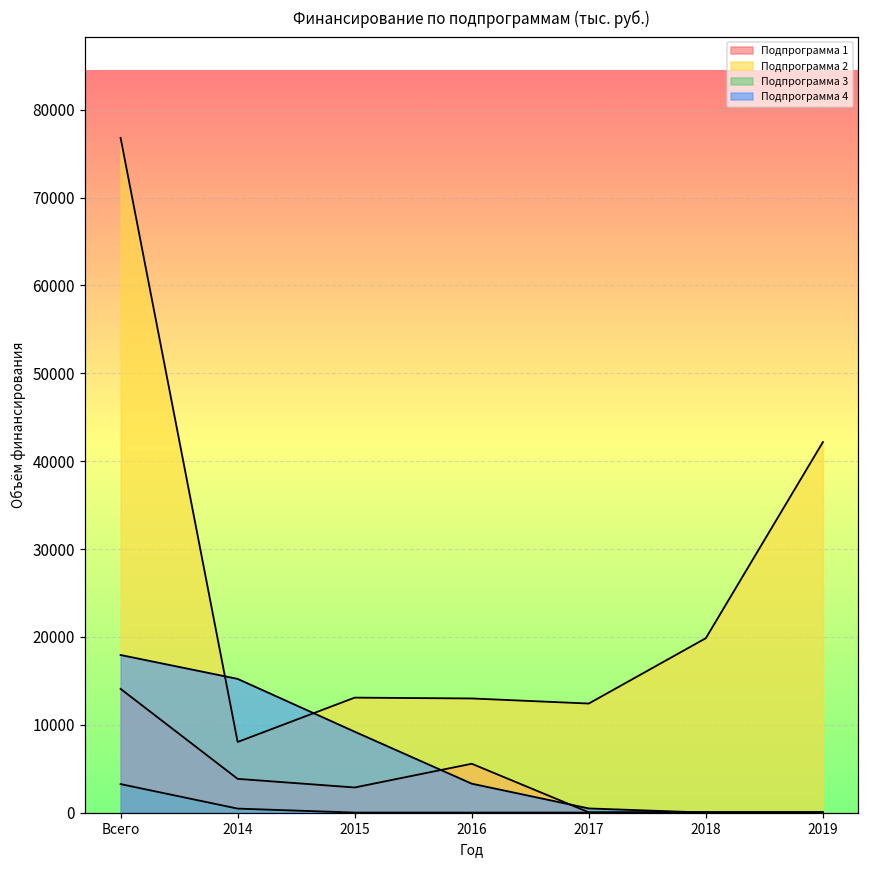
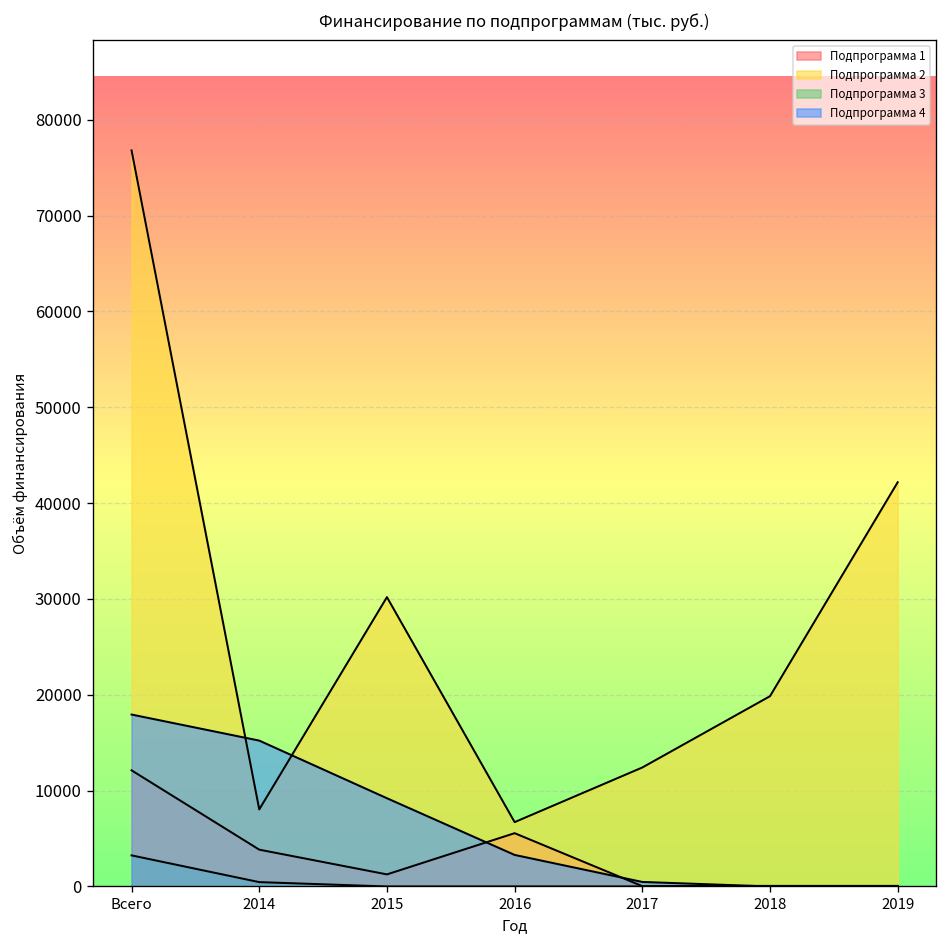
Подпрограмма 1, Всего: 14000 -> 12000
Подпрограмма 1, 2015: 3000 -> 1000
Подпрограмма 2, 2015: 13000 -> 30000
Подпрограмма 2, 2016: 13000 -> 7000
